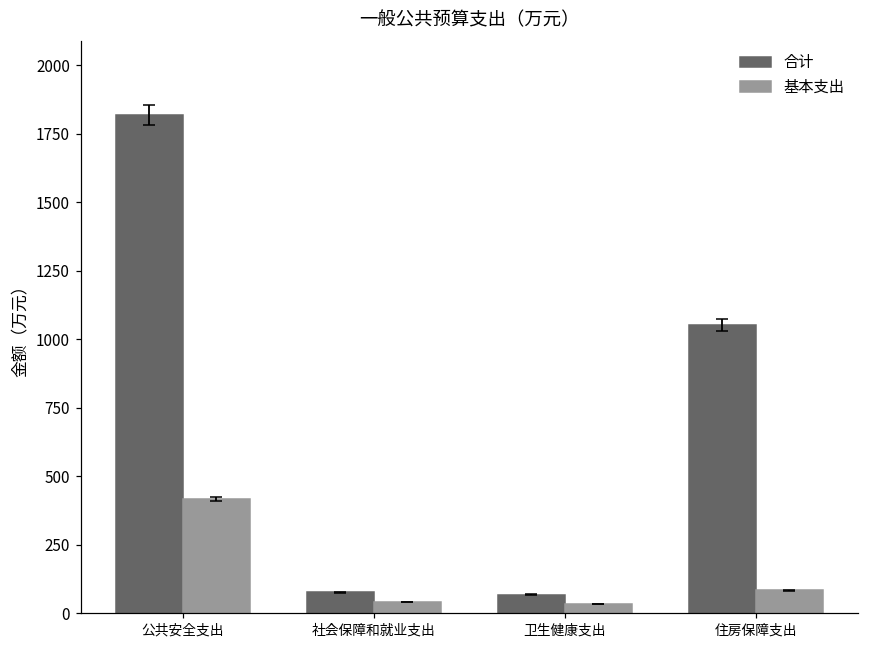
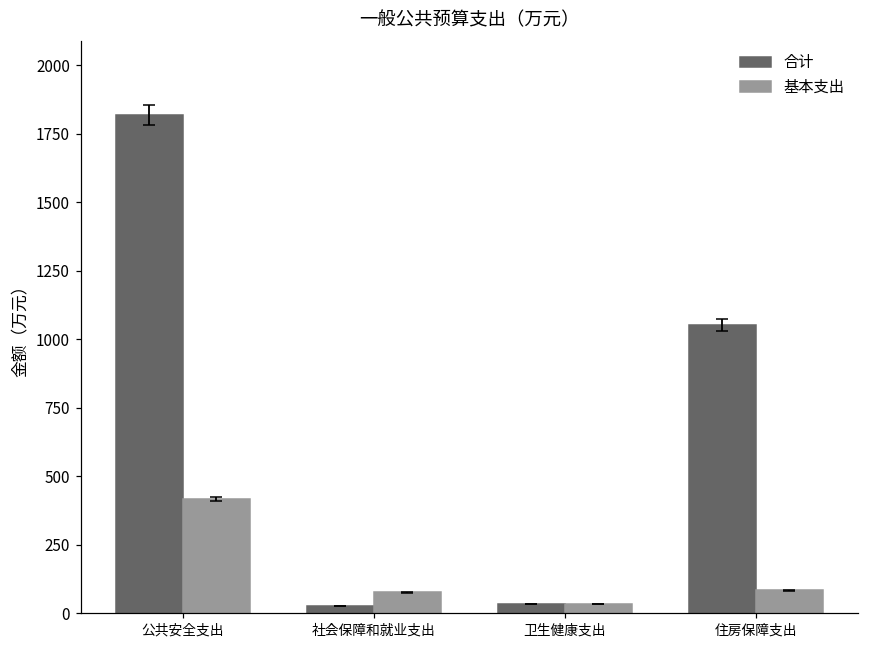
合计, 社会保障和就业支出: 80 -> 30
基本支出, 社会保障和就业支出: 40 -> 80
合计, 卫生健康支出: 70 -> 30
